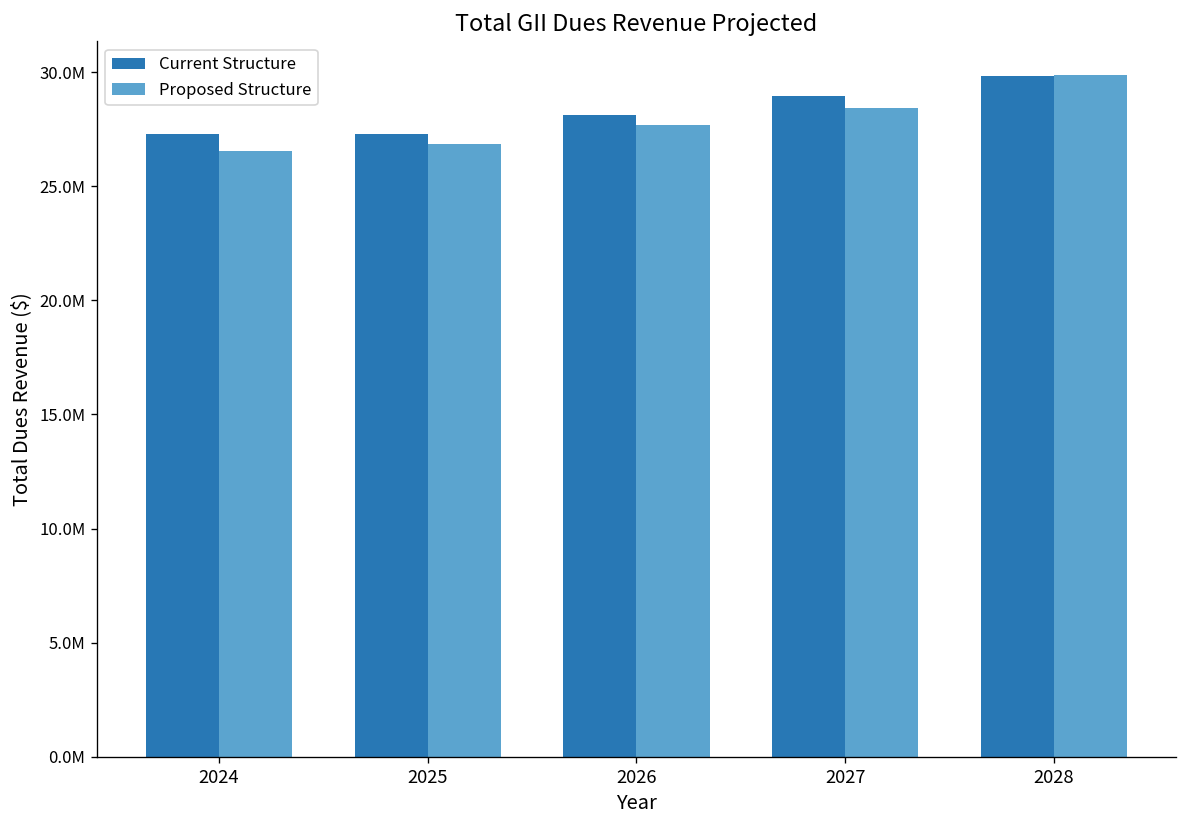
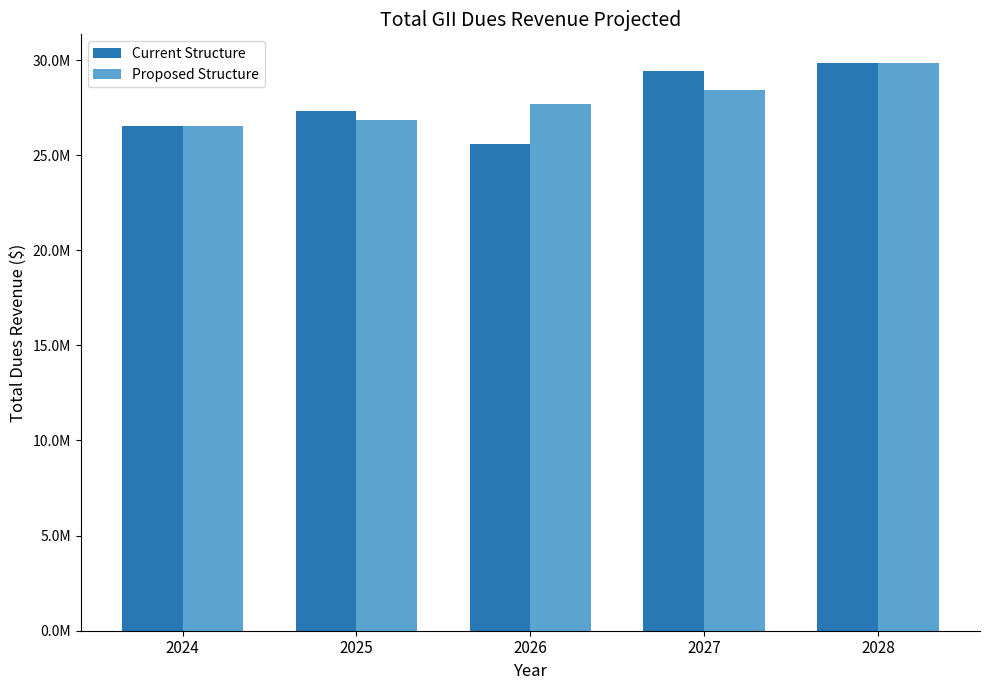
Current Structure, 2024: 27300000 -> 26500000
Current Structure, 2026: 28100000 -> 25600000
Current Structure, 2027: 29000000 -> 29400000
